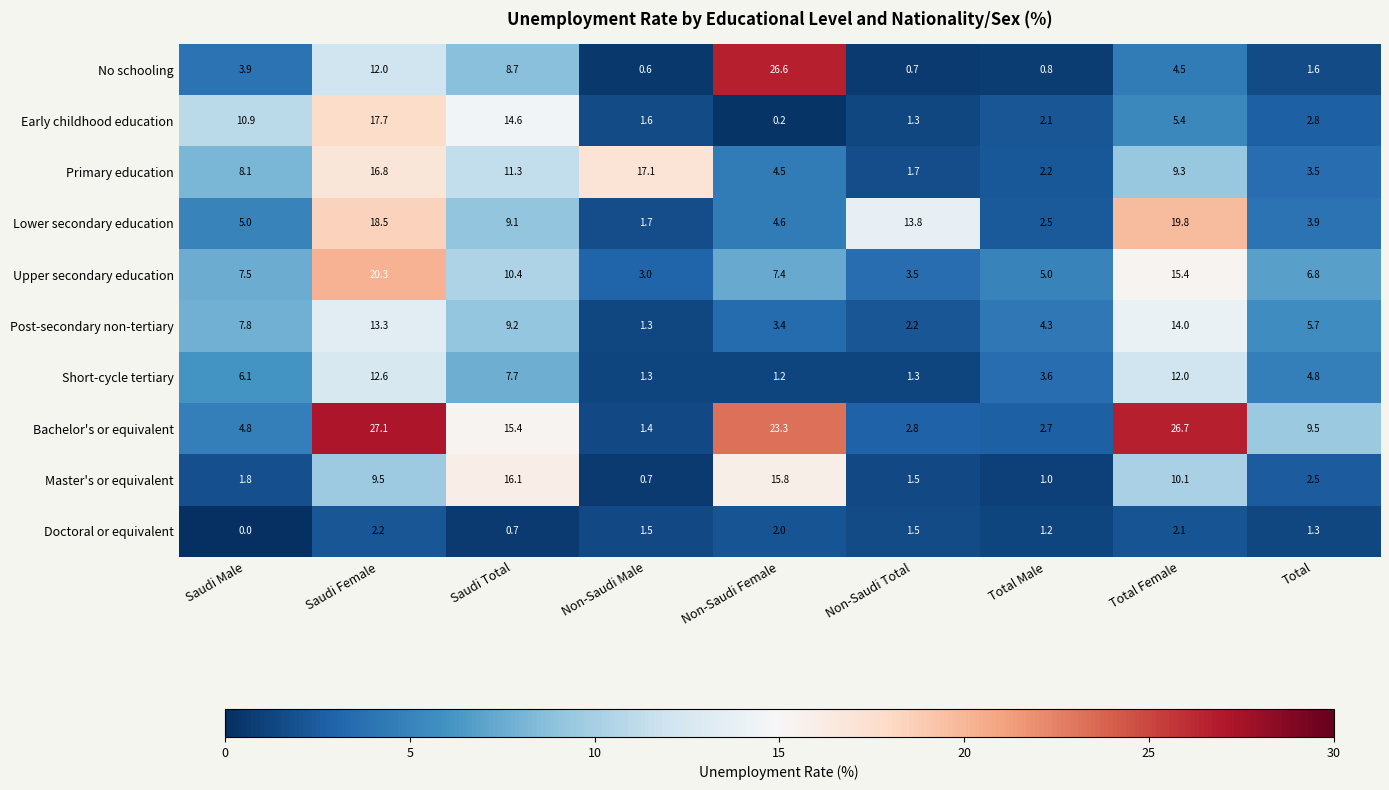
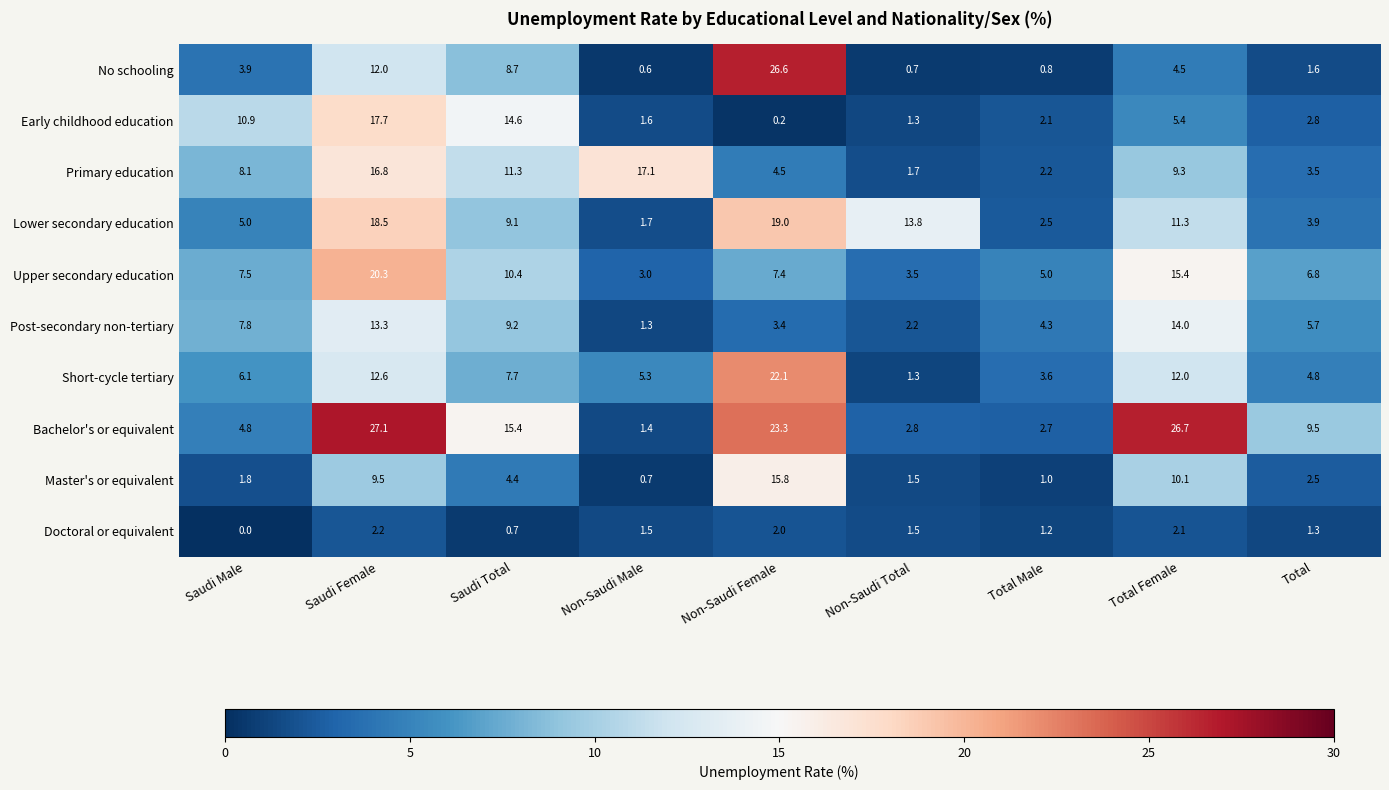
Lower secondary education, Non-Saudi Female: 4.6 -> 19.0
Lower secondary education, Total Female: 19.8 -> 11.3
Short-cycle tertiary, Non-Saudi Male: 1.3 -> 5.3
Short-cycle tertiary, Non-Saudi Female: 1.2 -> 22.1
Master's or equivalent, Saudi Total: 16.1 -> 4.4
